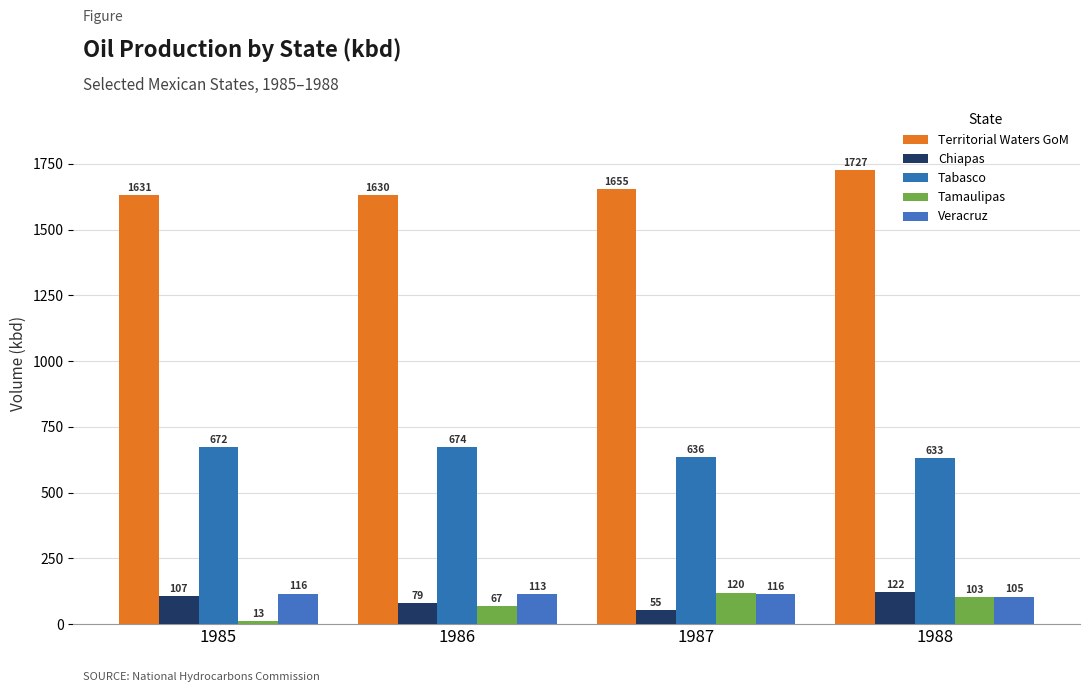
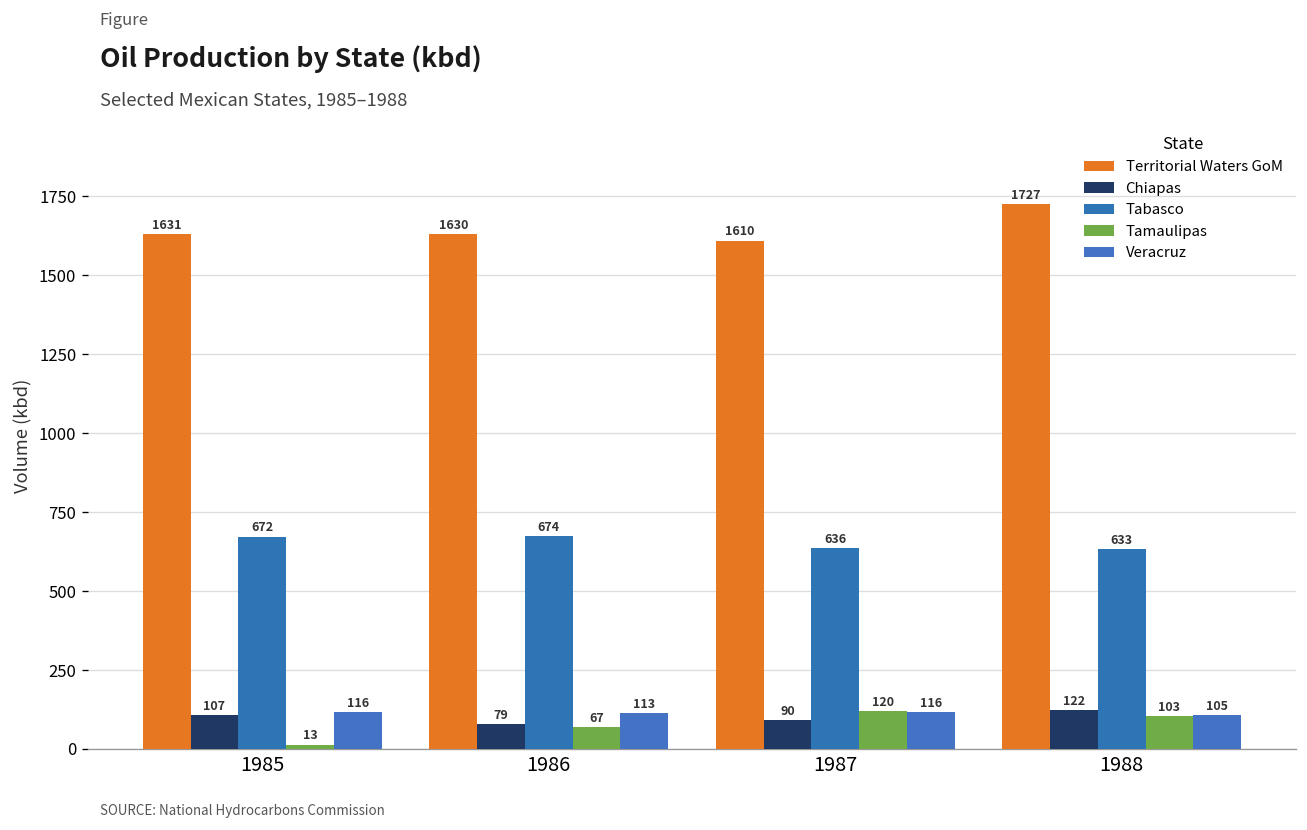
Territorial Waters GoM, 1987: 1655 -> 1610
Chiapas, 1987: 55 -> 90
